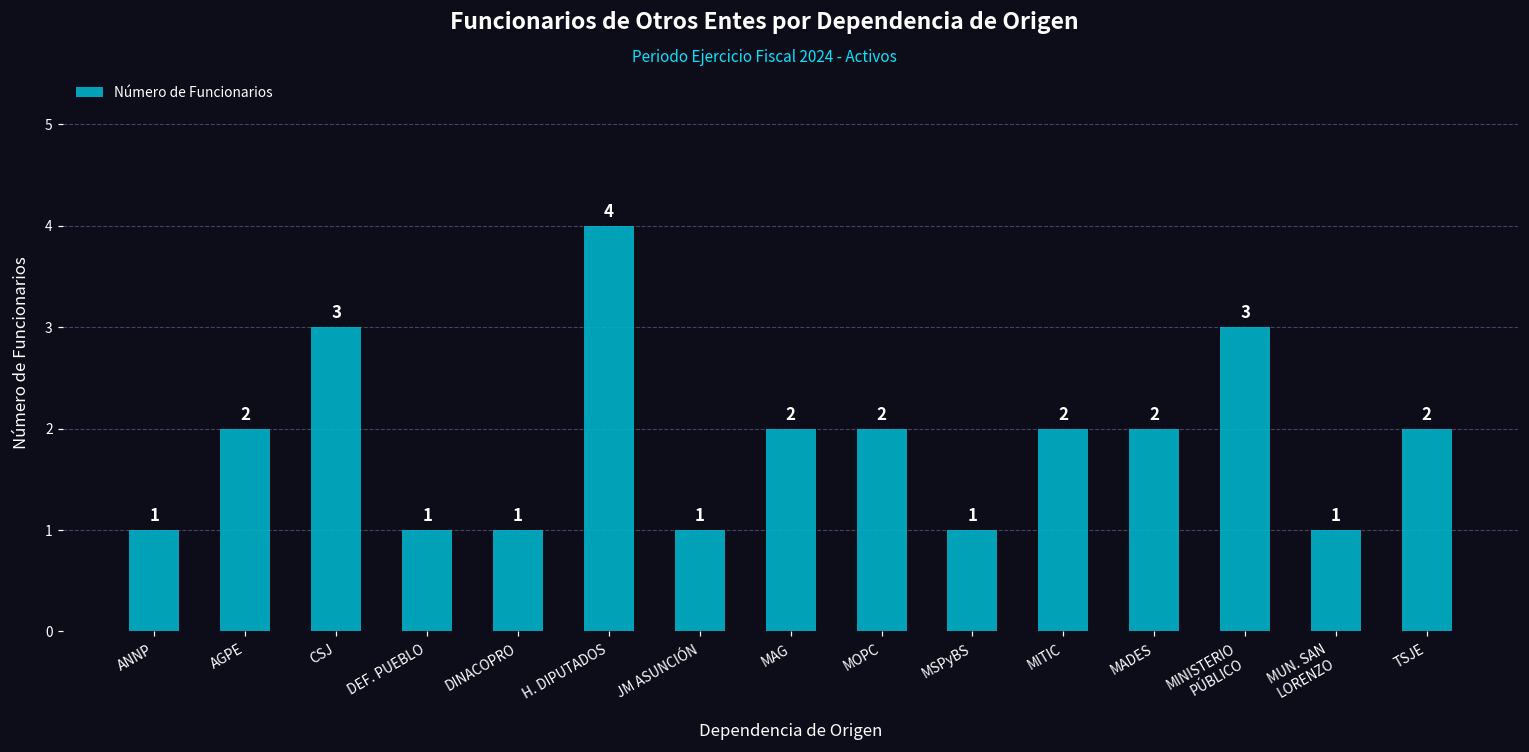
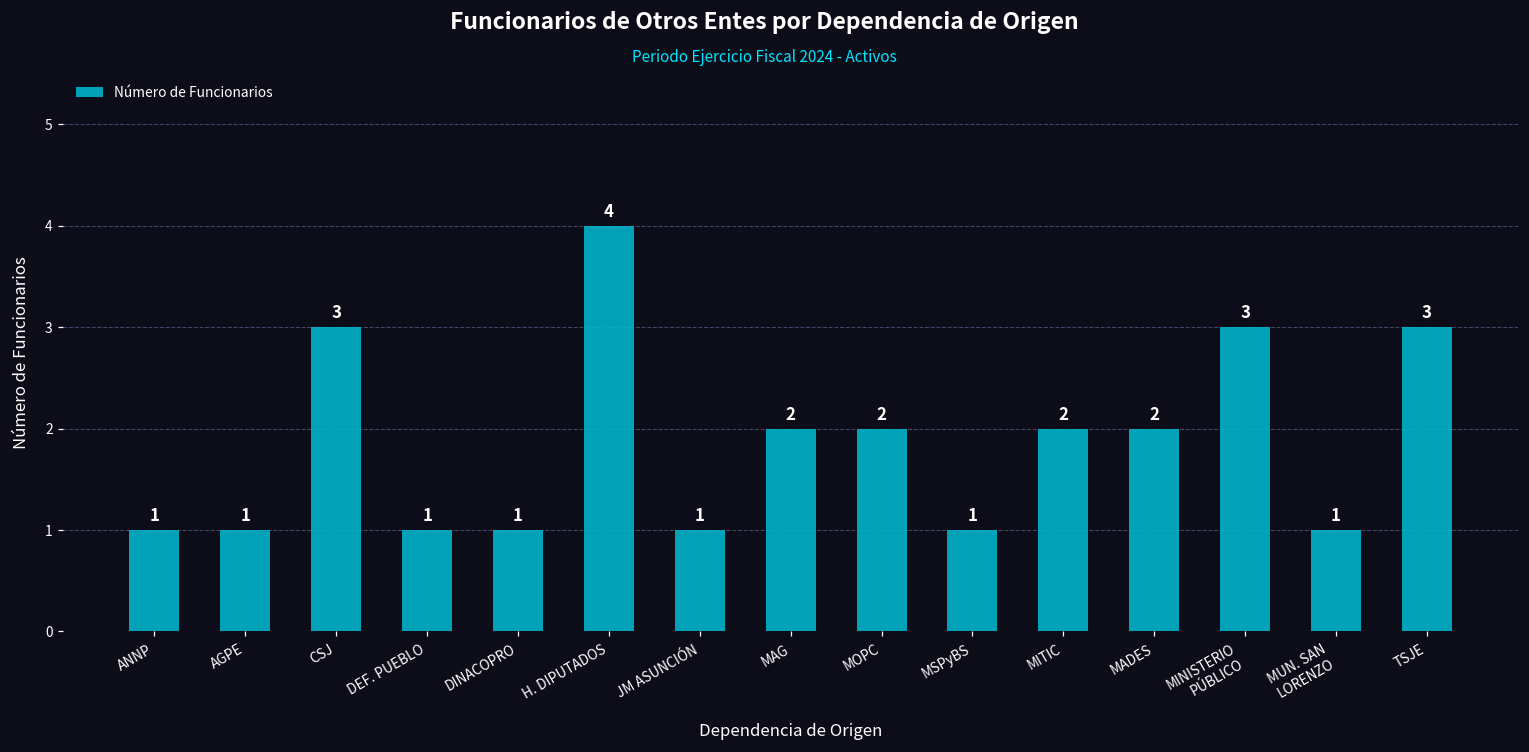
AGPE: 2 -> 1
TSJE: 2 -> 3
